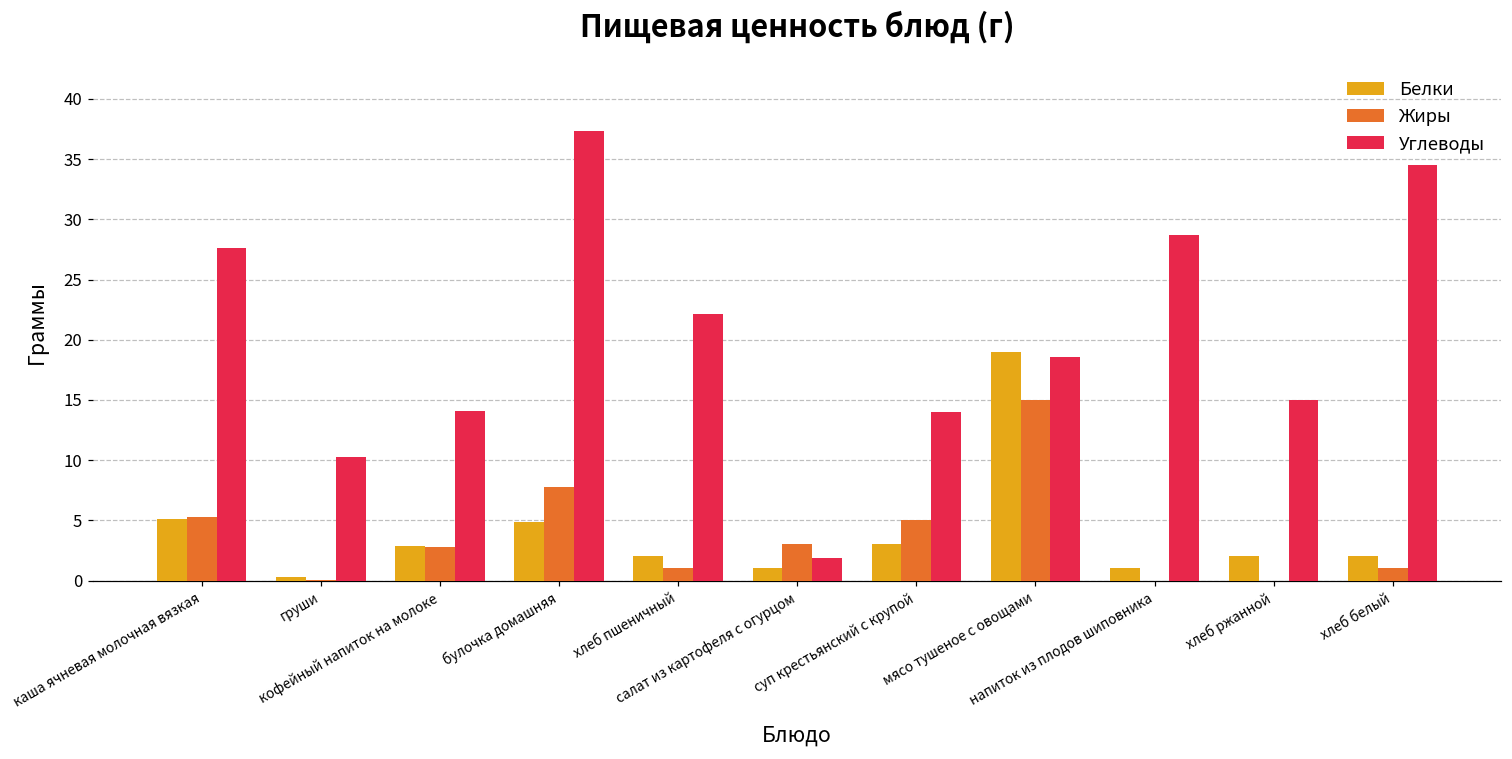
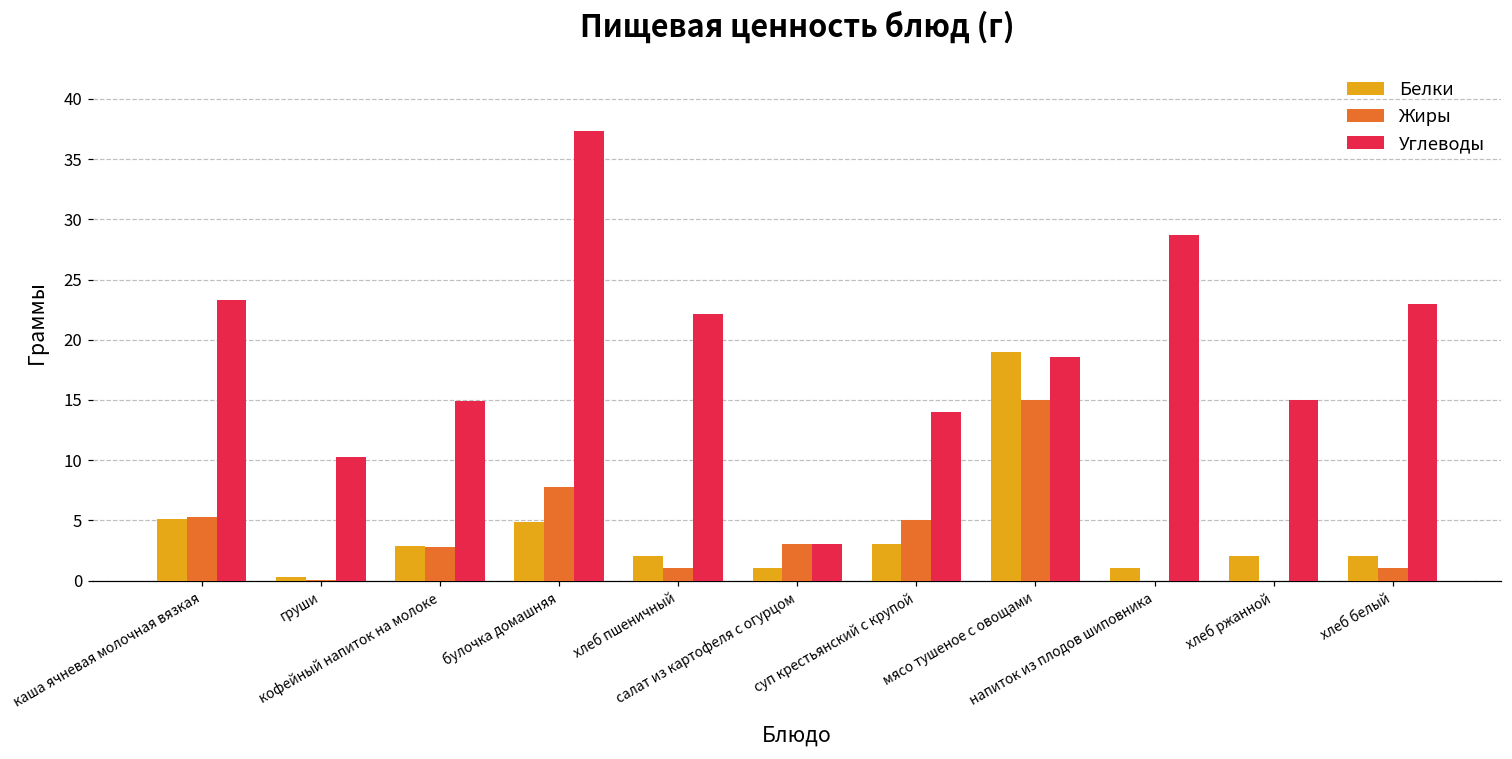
Углеводы, каша ячневая молочная вязкая: 27.6 -> 23.3
Углеводы, кофейный напиток на молоке: 14.1 -> 14.9
Углеводы, салат из картофеля с огурцом: 1.9 -> 3.0
Углеводы, хлеб белый: 34.5 -> 23.0
